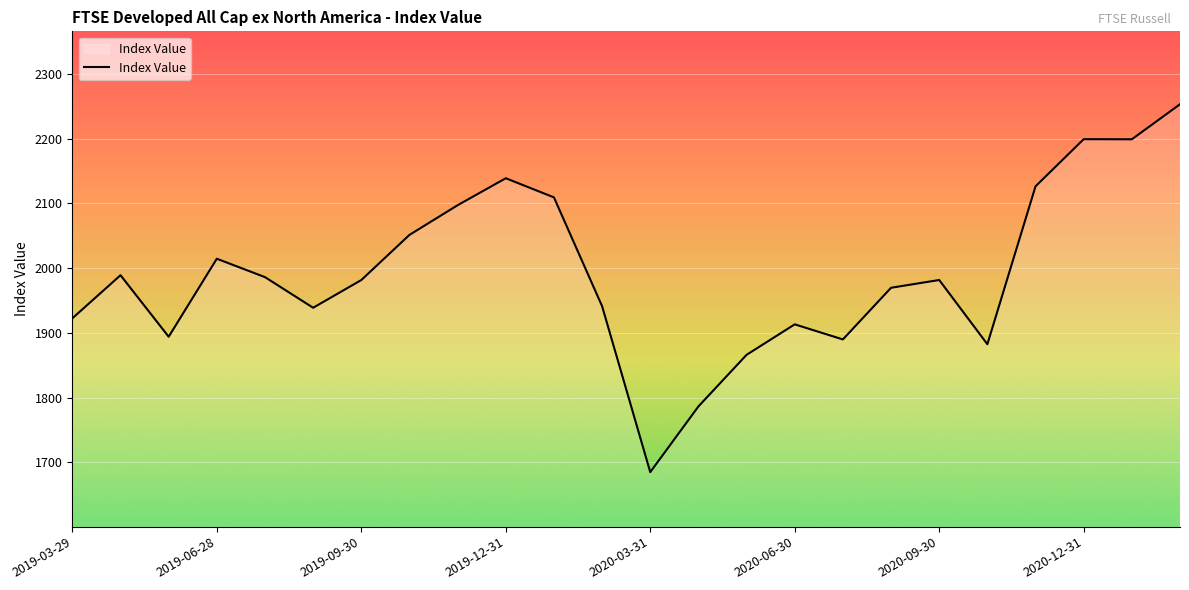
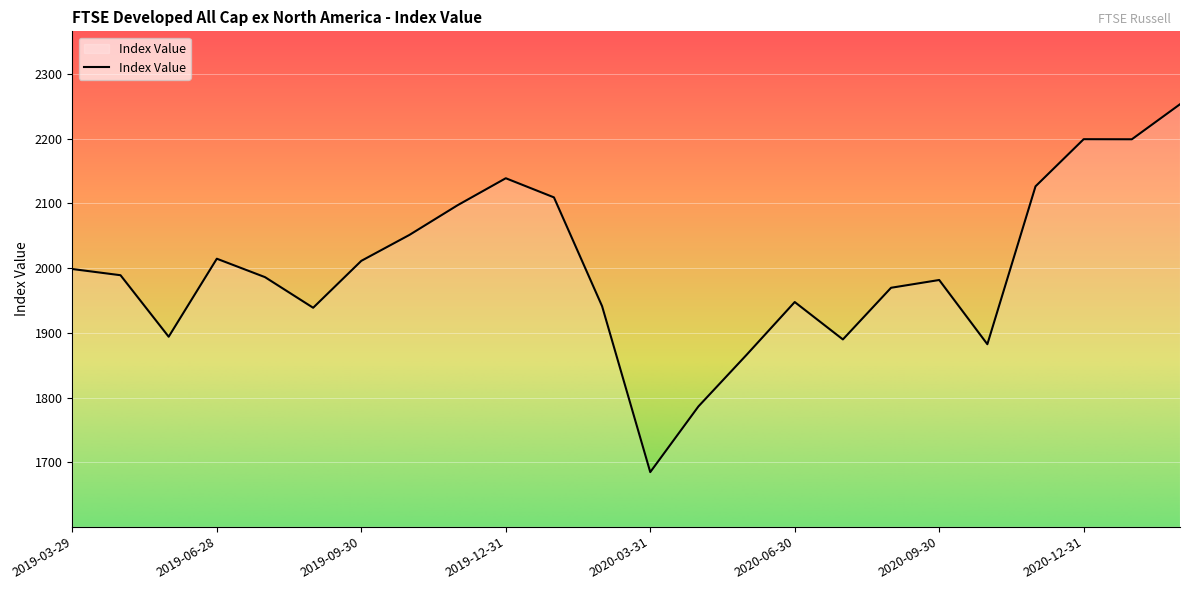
2019-03-29: 1920 -> 2000
2019-09-30: 1980 -> 2010
2020-06-30: 1910 -> 1950
